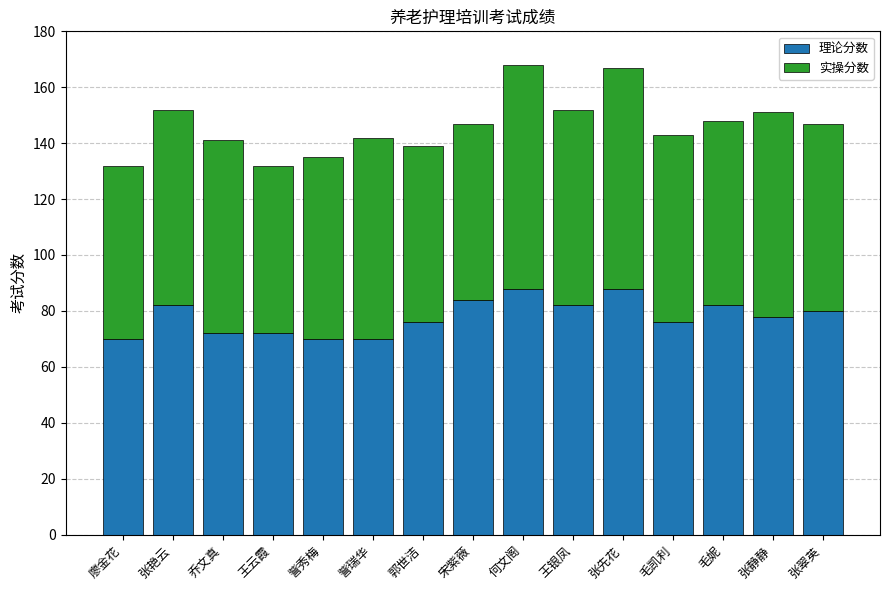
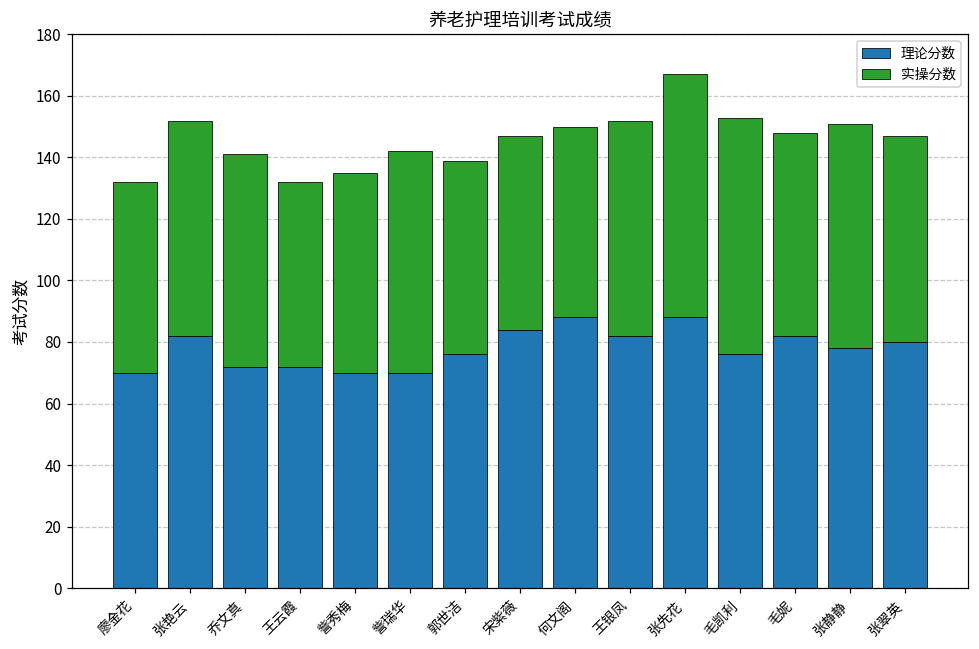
实操分数, 何文阁: 80 -> 62
实操分数, 毛凯利: 67 -> 77
